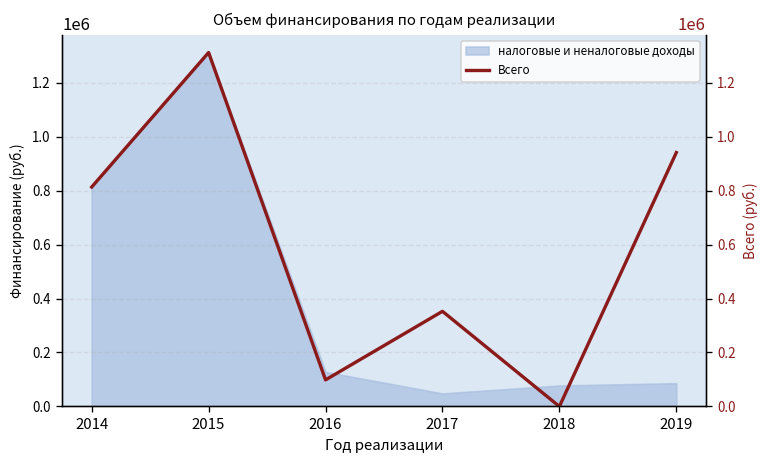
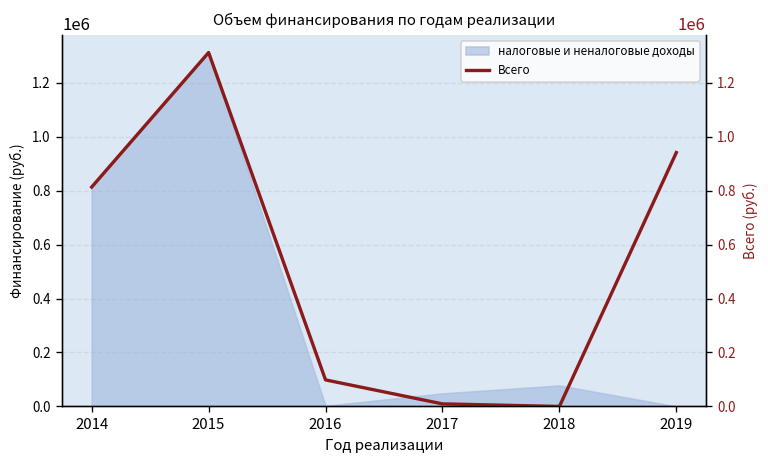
налоговые и неналоговые доходы, 2016: 130000 -> 0
налоговые и неналоговые доходы, 2019: 90000 -> 0
Всего, 2017: 350000 -> 10000
